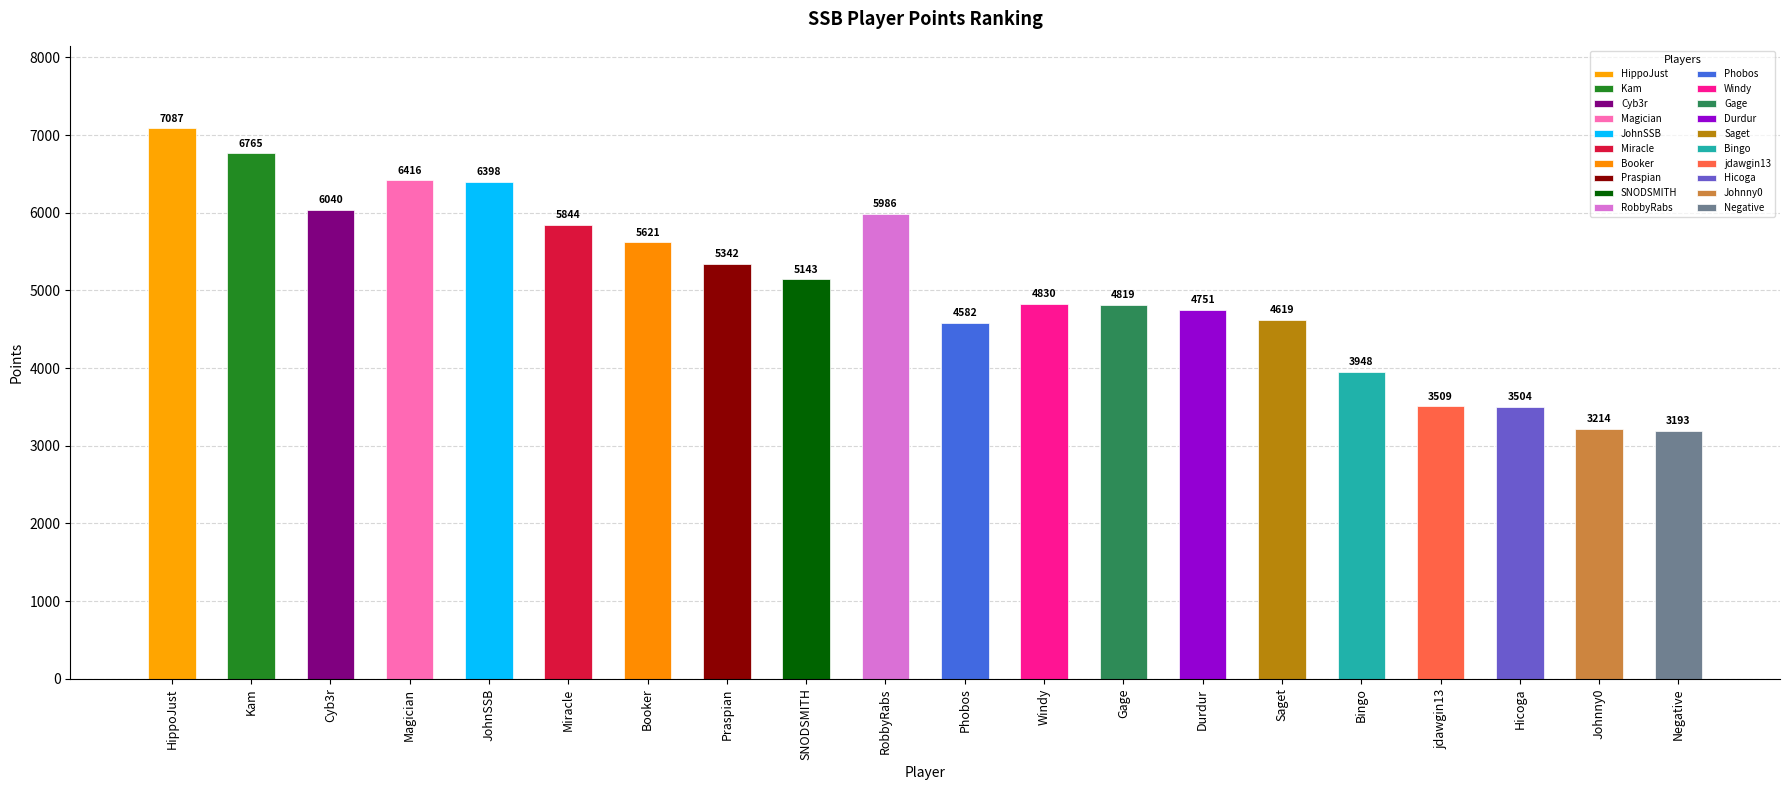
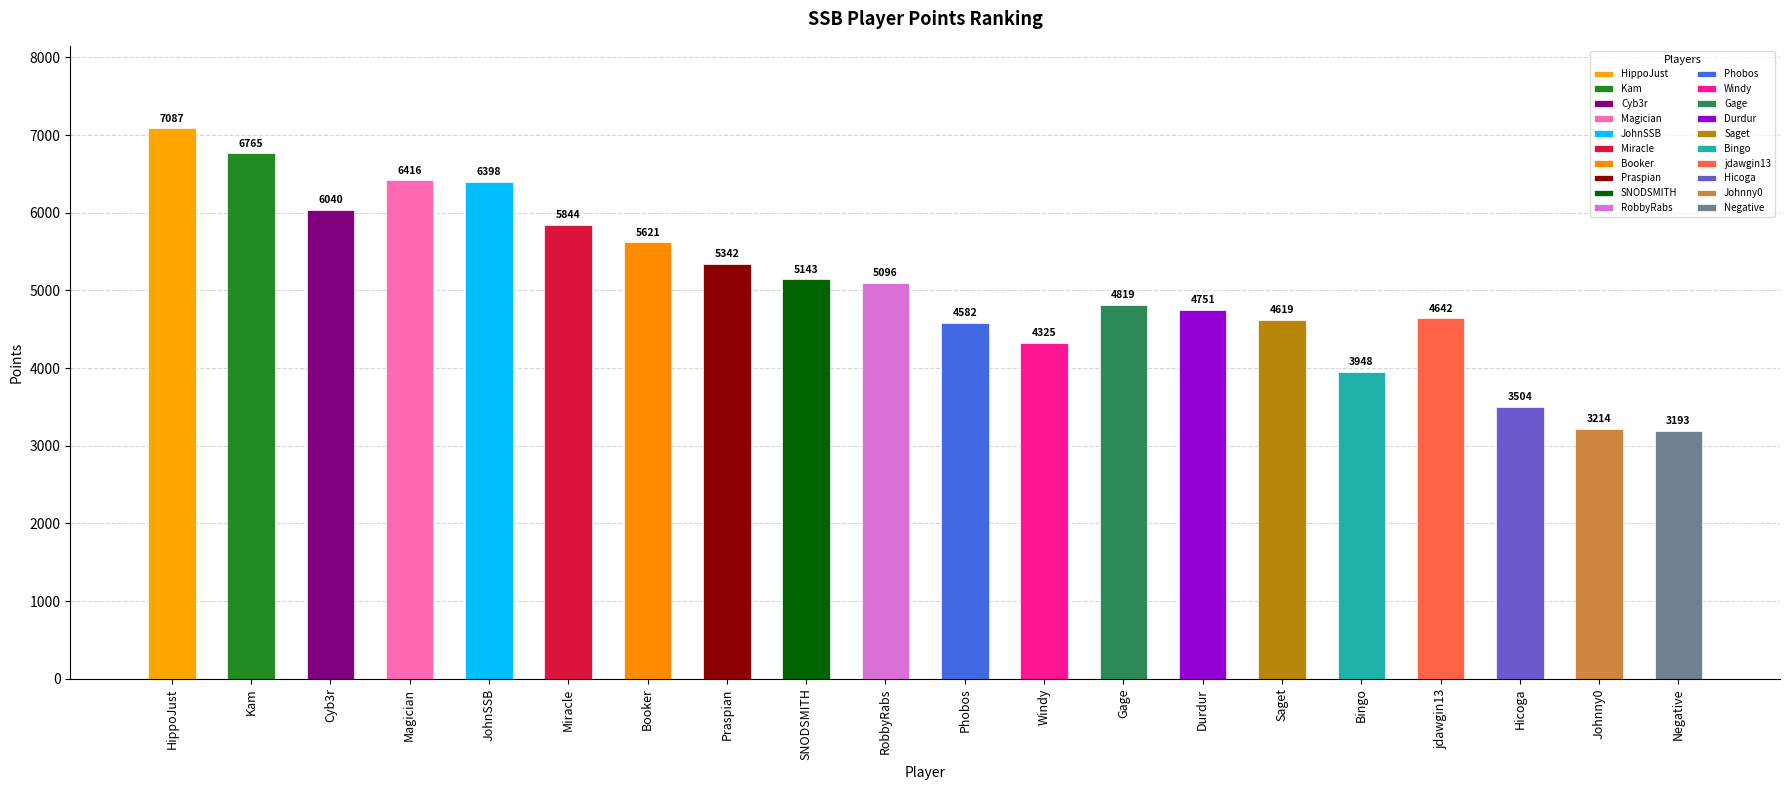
RobbyRabs: 5986 -> 5096
Windy: 4830 -> 4325
jdawgin13: 3509 -> 4642
